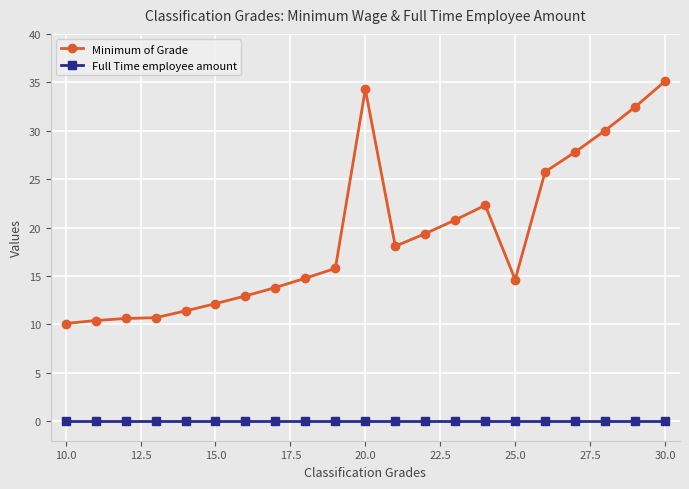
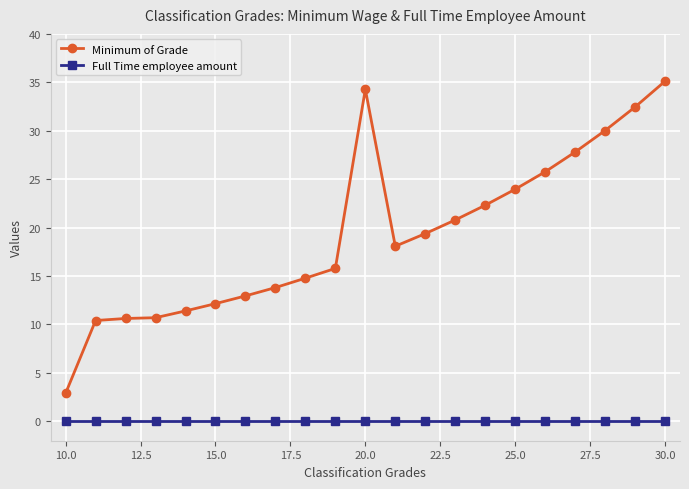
Minimum of Grade, 10.0: 10 -> 3
Minimum of Grade, 25.0: 15 -> 24
